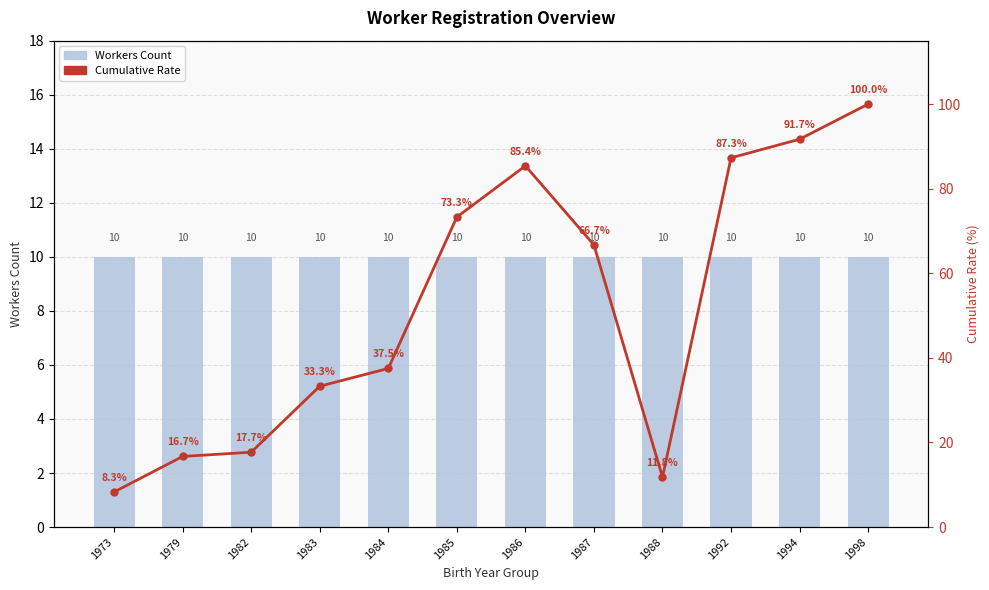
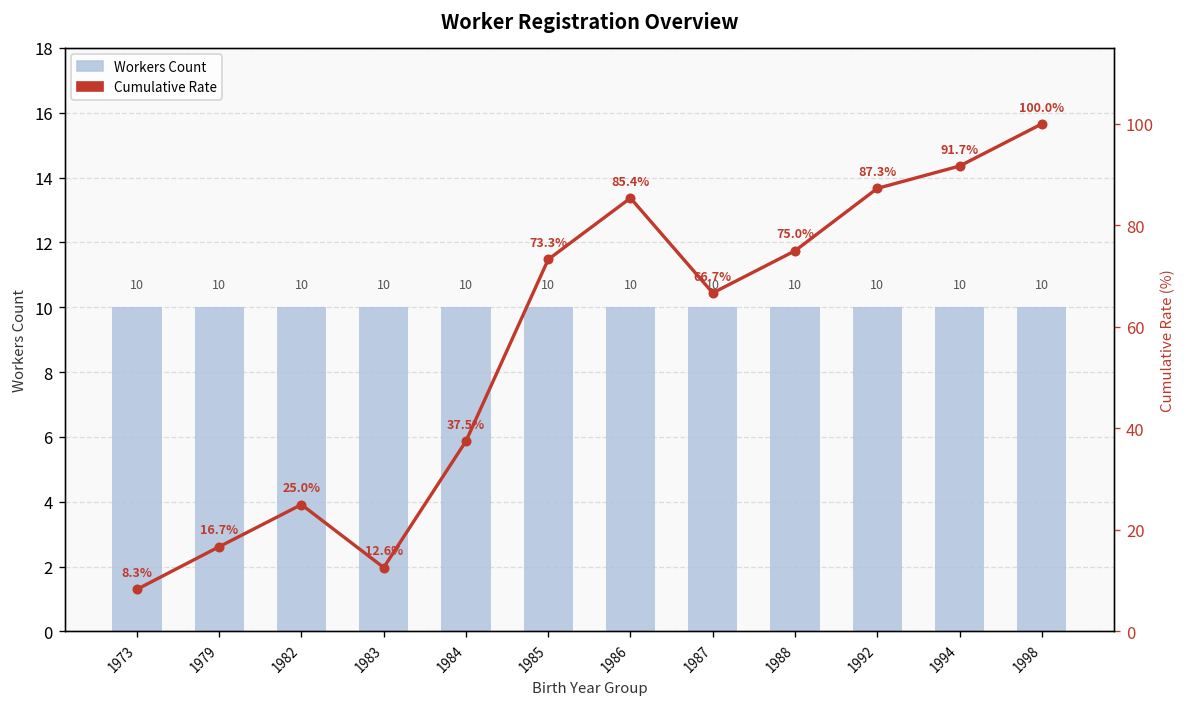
Cumulative Rate, 1982: 17.7% -> 25.0%
Cumulative Rate, 1983: 33.3% -> 12.6%
Cumulative Rate, 1988: 11.8% -> 75.0%
